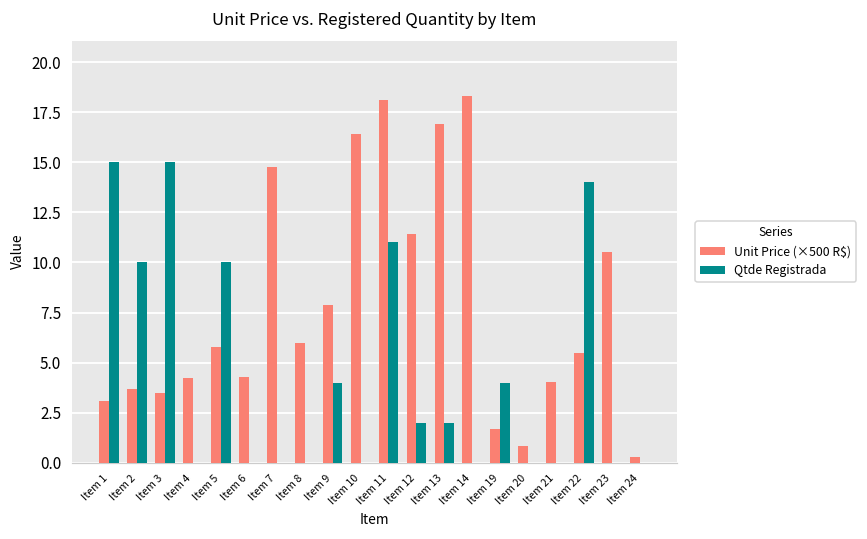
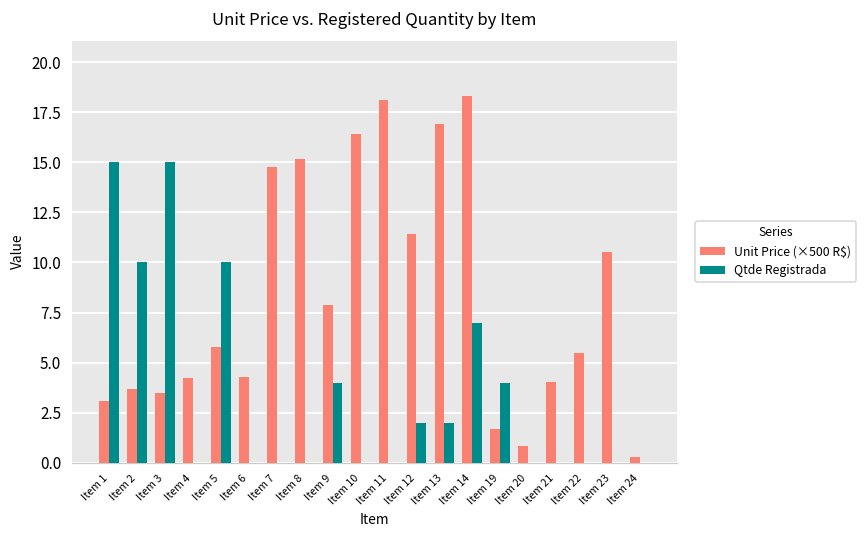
Unit Price (×500 R$), Item 8: 6.0 -> 15.2
Qtde Registrada, Item 11: 11 -> 0
Qtde Registrada, Item 14: 0 -> 7
Qtde Registrada, Item 22: 14 -> 0
